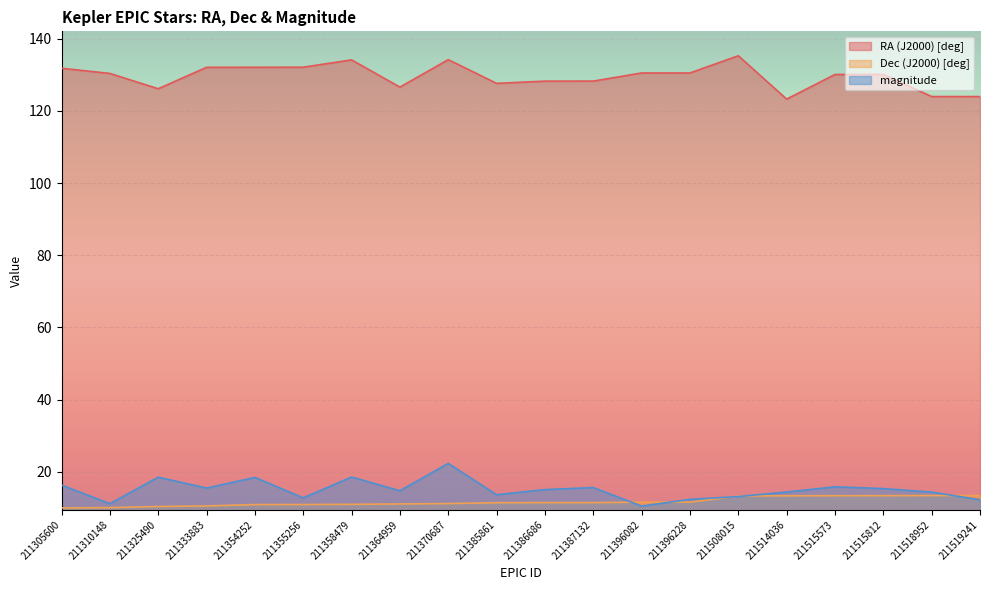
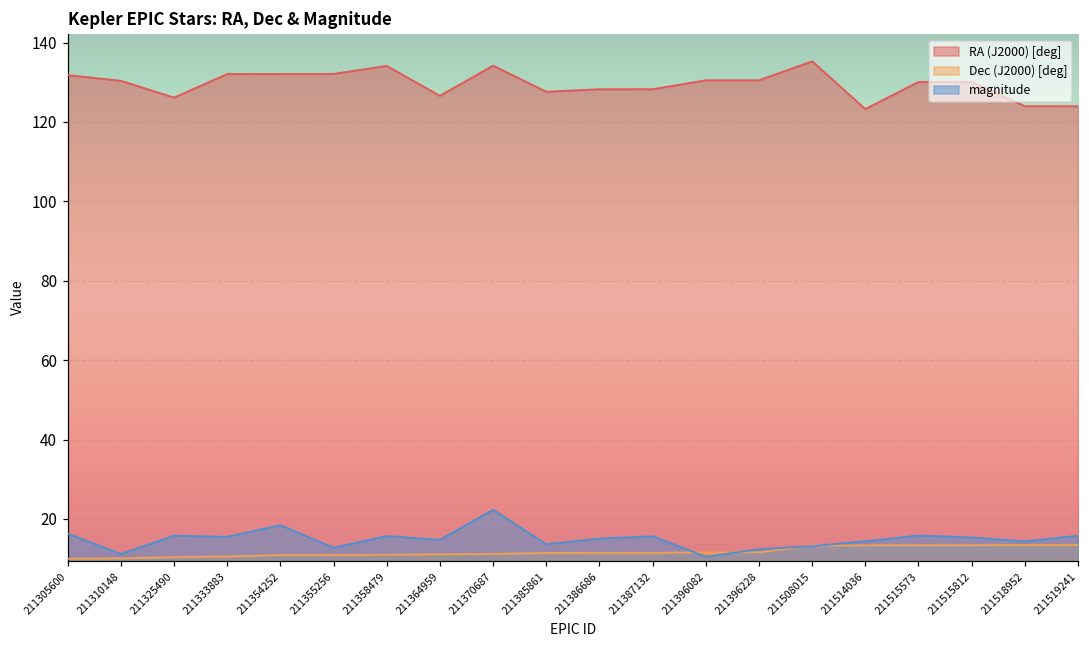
magnitude, 211325490: 18 -> 16
magnitude, 211358479: 19 -> 16
magnitude, 211519241: 12 -> 16
